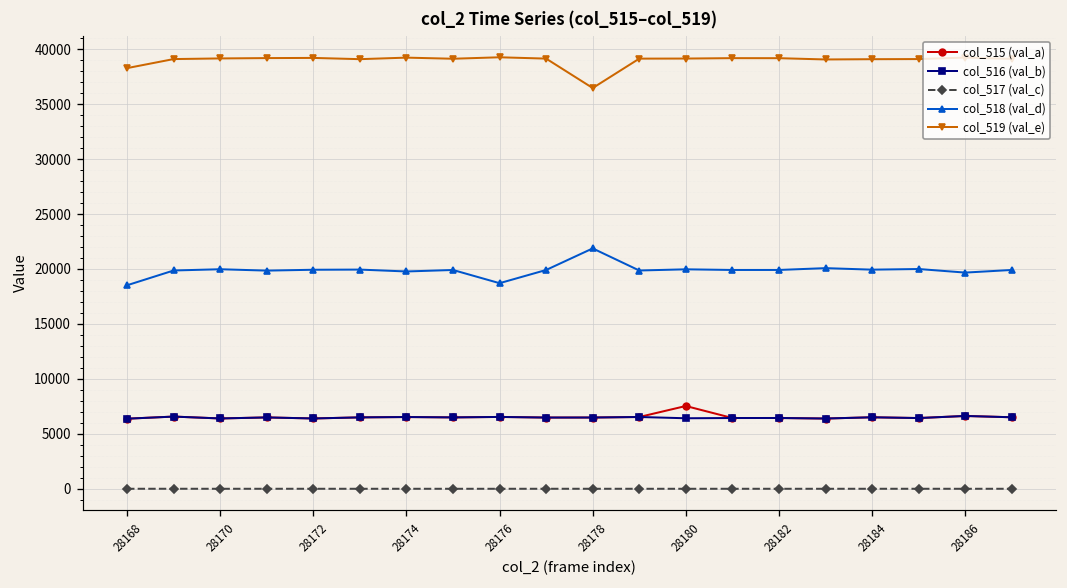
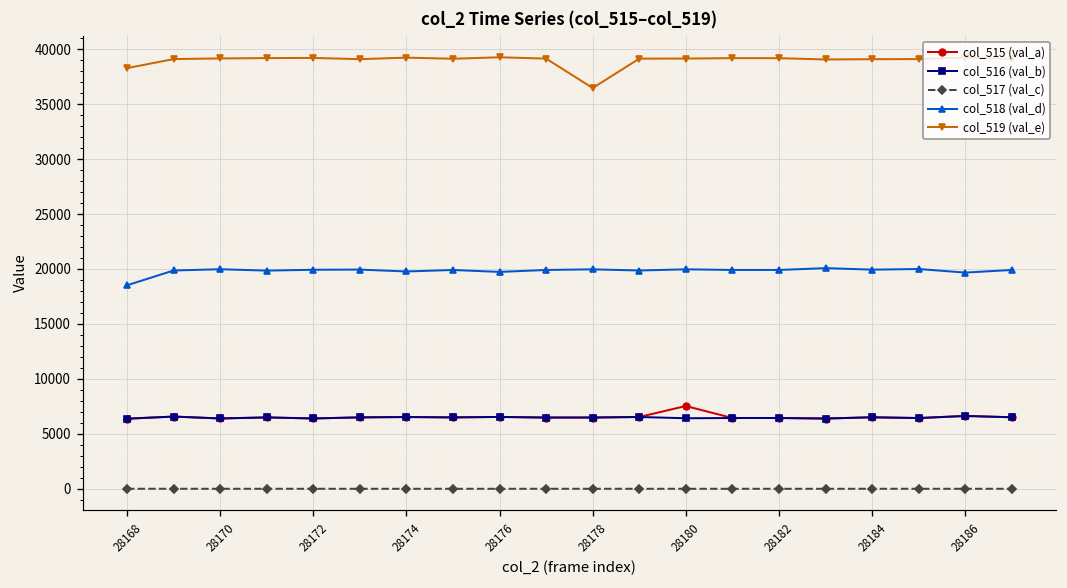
col_518 (val_d), 28176: 19000 -> 20000
col_518 (val_d), 28178: 22000 -> 20000
